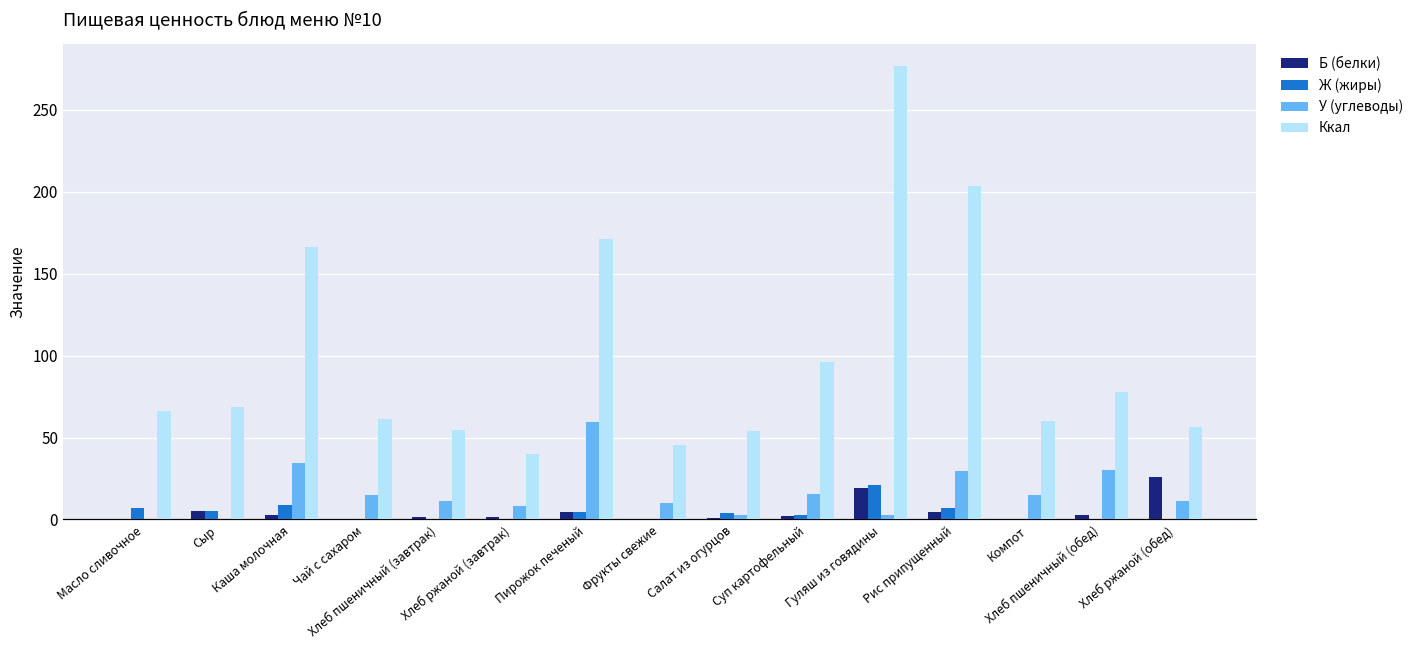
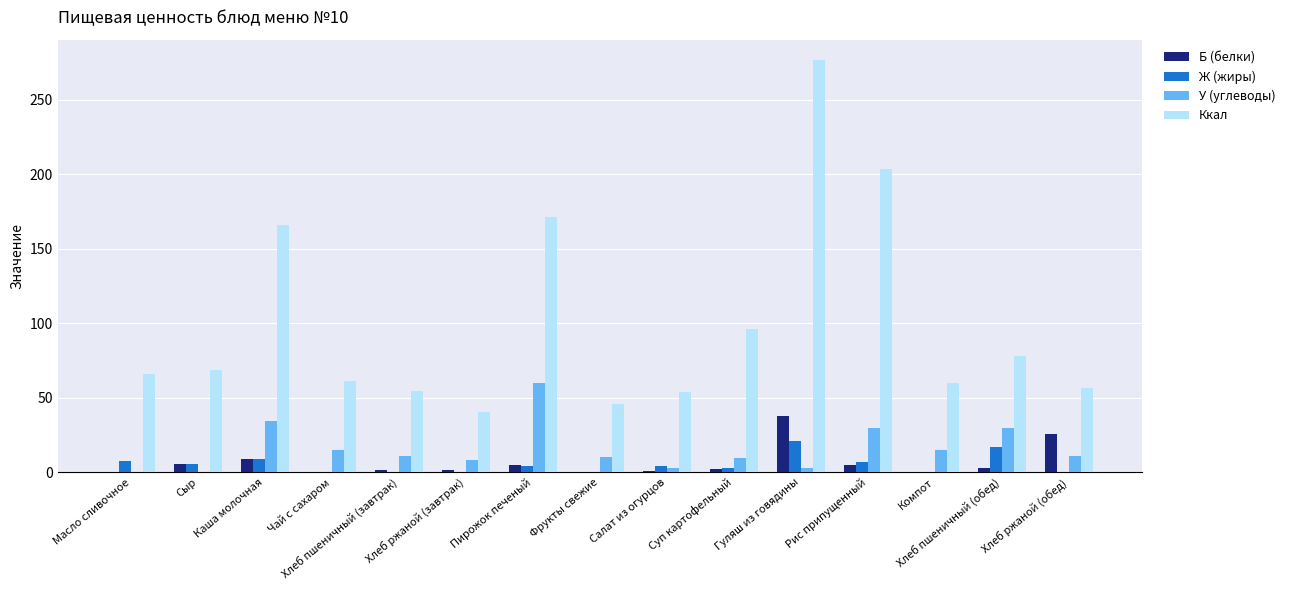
Б (белки), Каша молочная: 3 -> 9
У (углеводы), Суп картофельный: 15 -> 9
Б (белки), Гуляш из говядины: 19 -> 38
Ж (жиры), Хлеб пшеничный (обед): 0 -> 17
